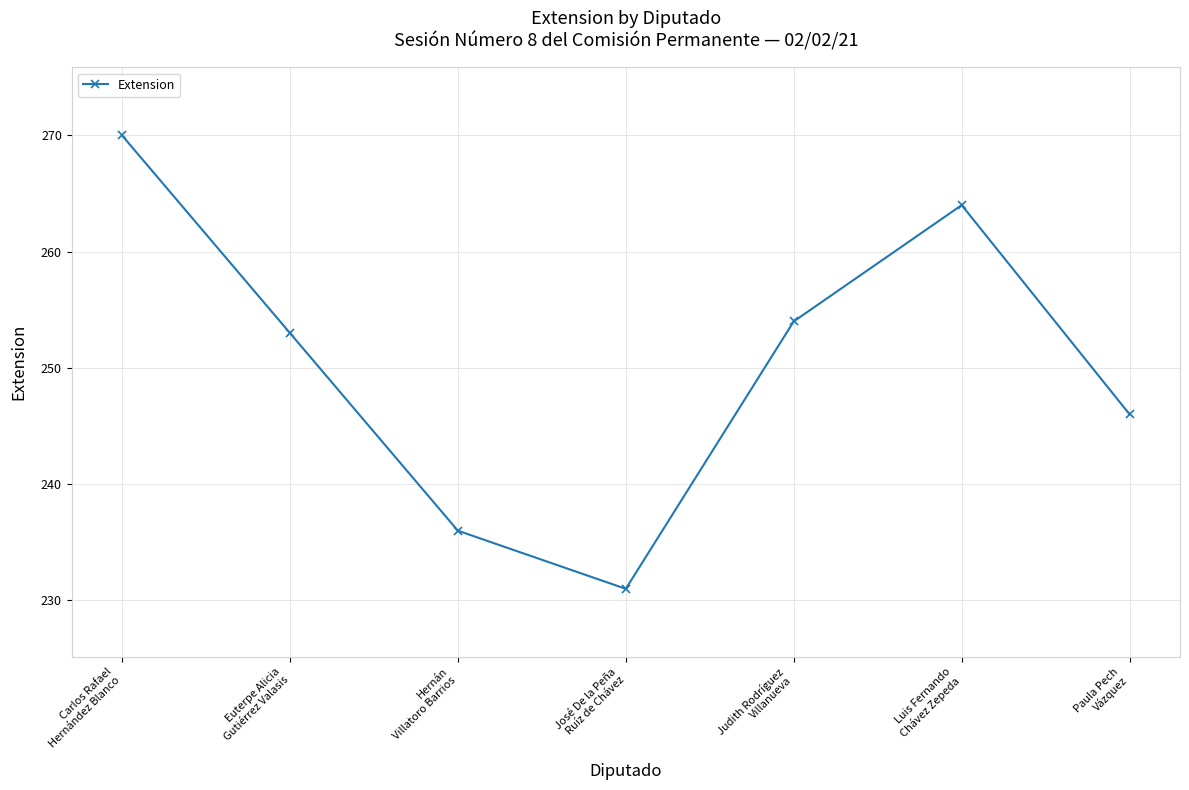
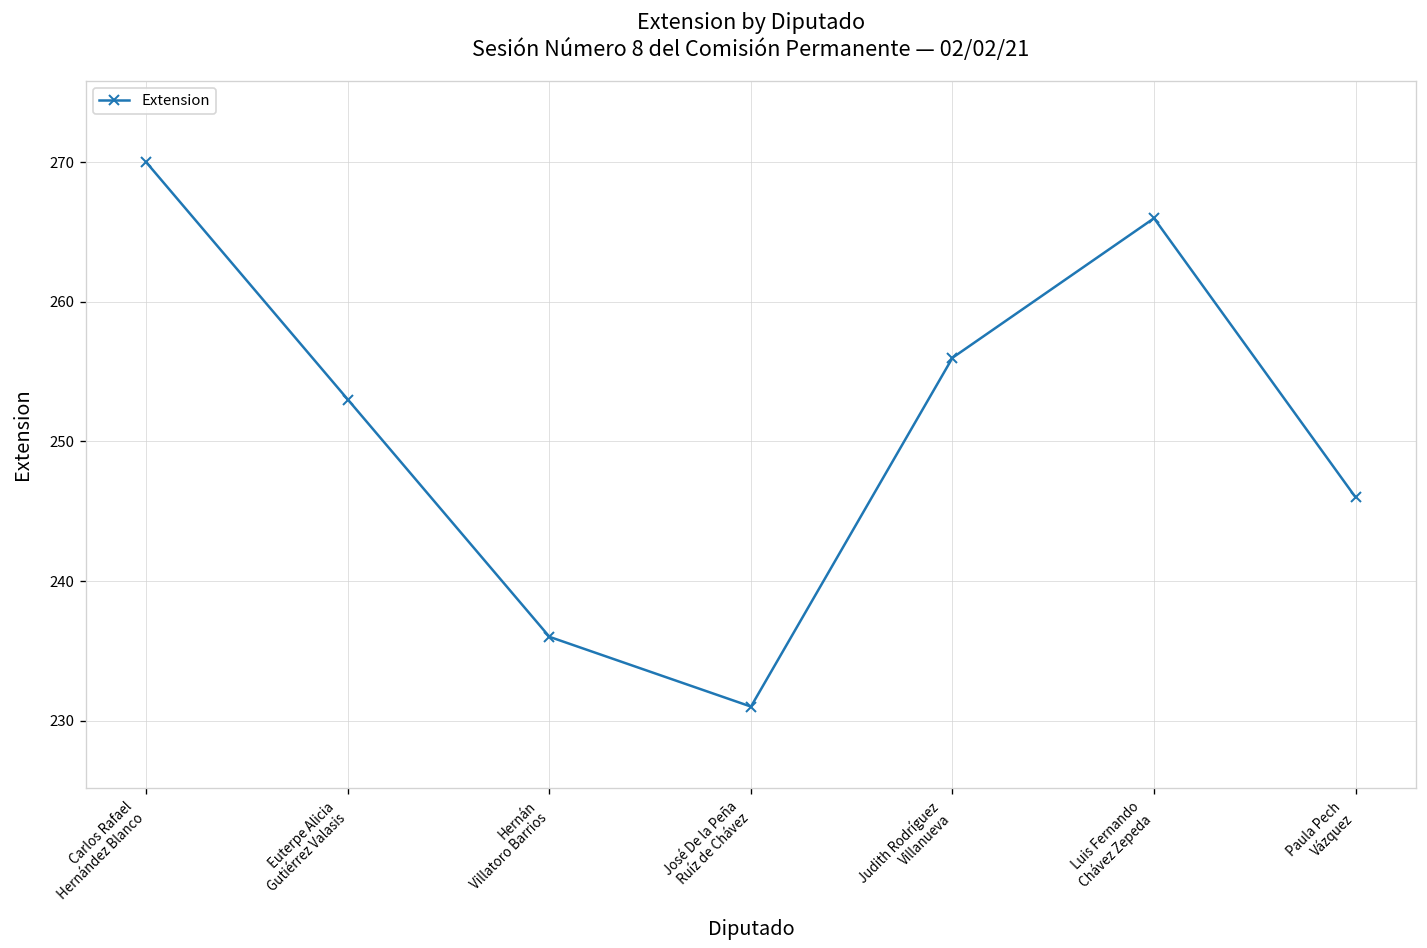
Judith Rodríguez Villanueva: 254 -> 256
Luis Fernando Chávez Zepeda: 264 -> 266
